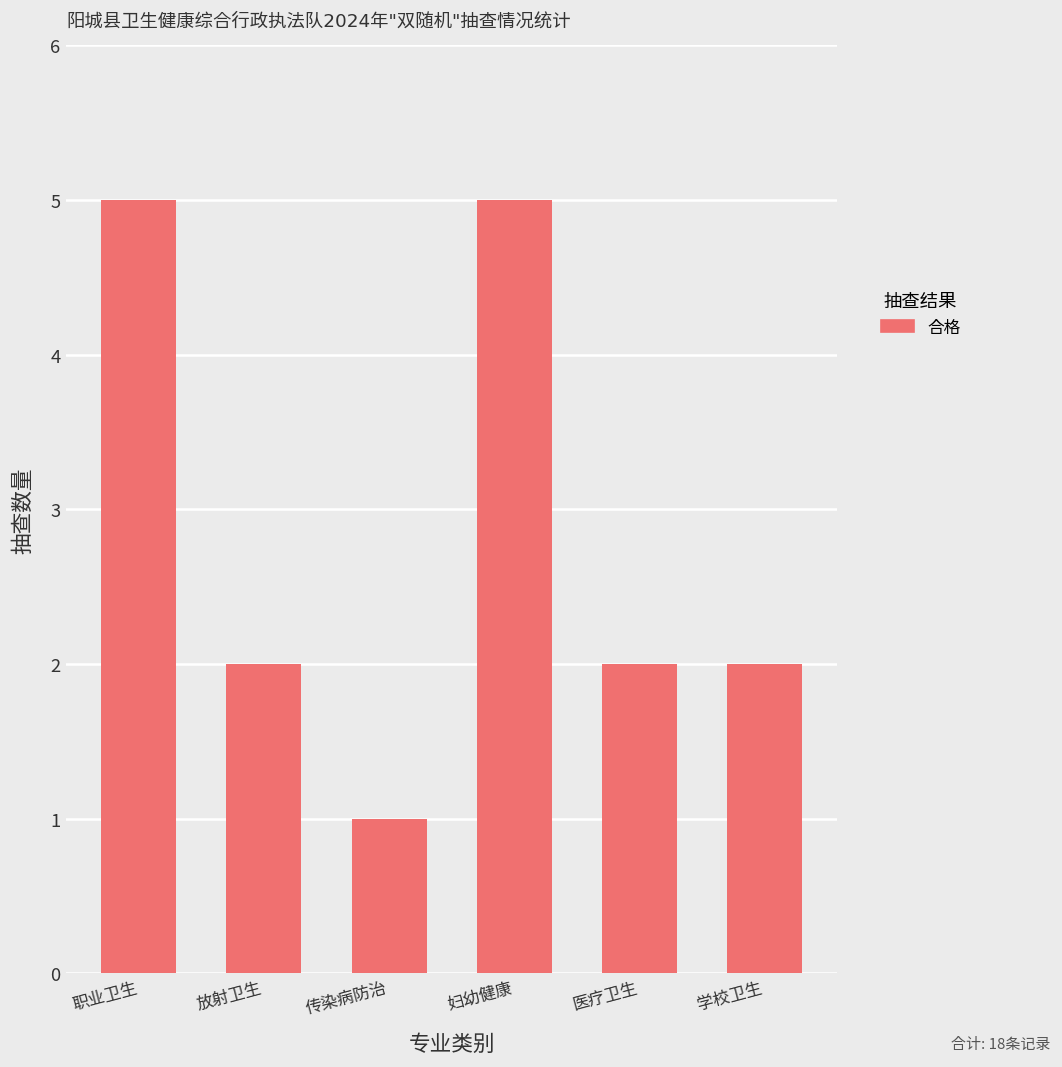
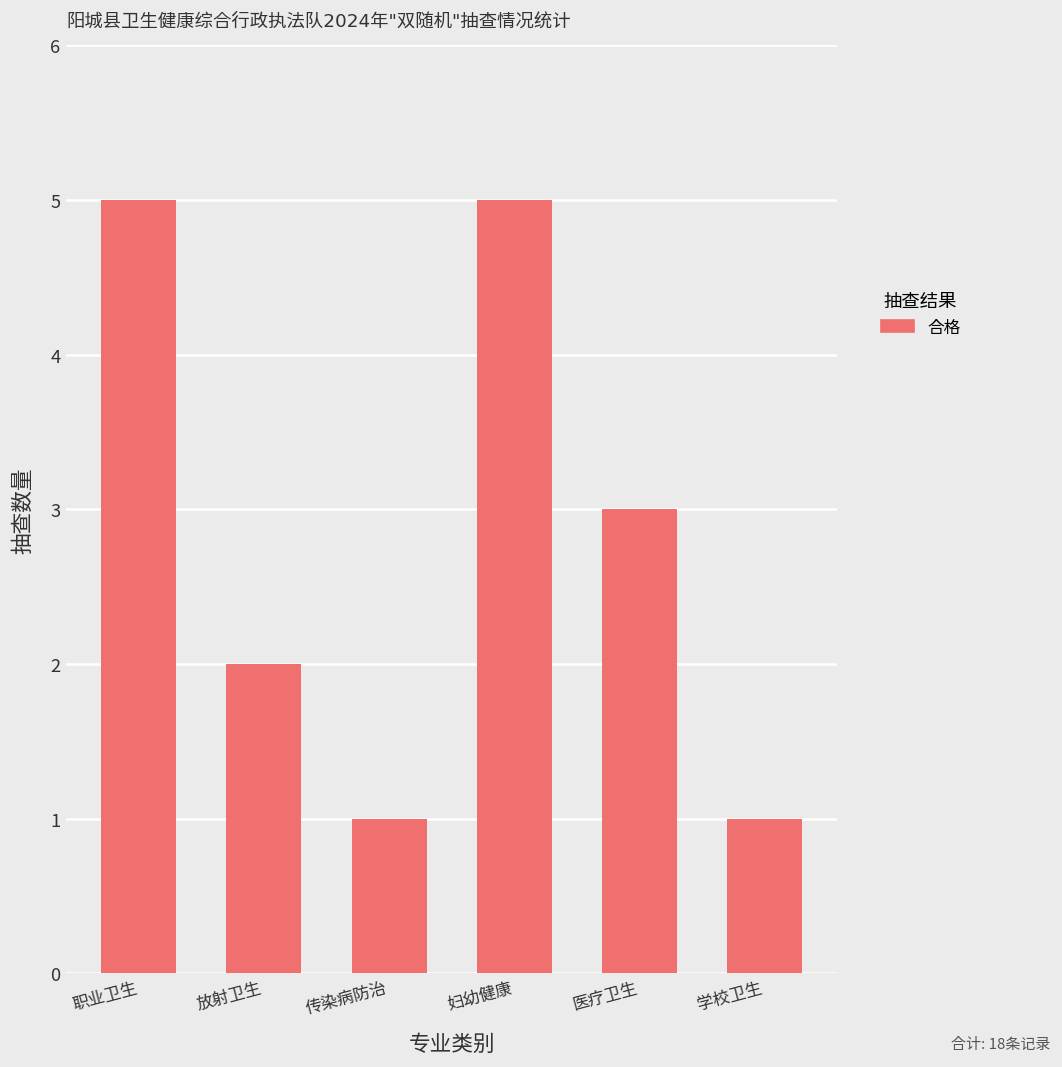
医疗卫生: 2 -> 3
学校卫生: 2 -> 1
